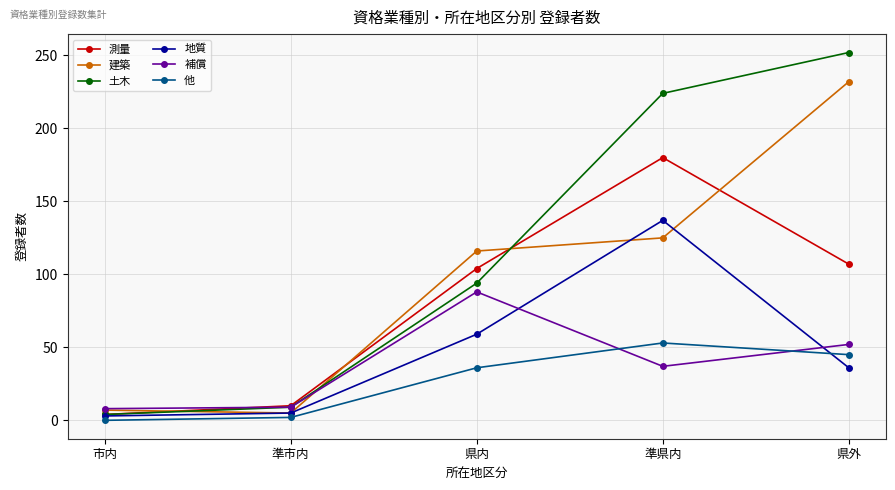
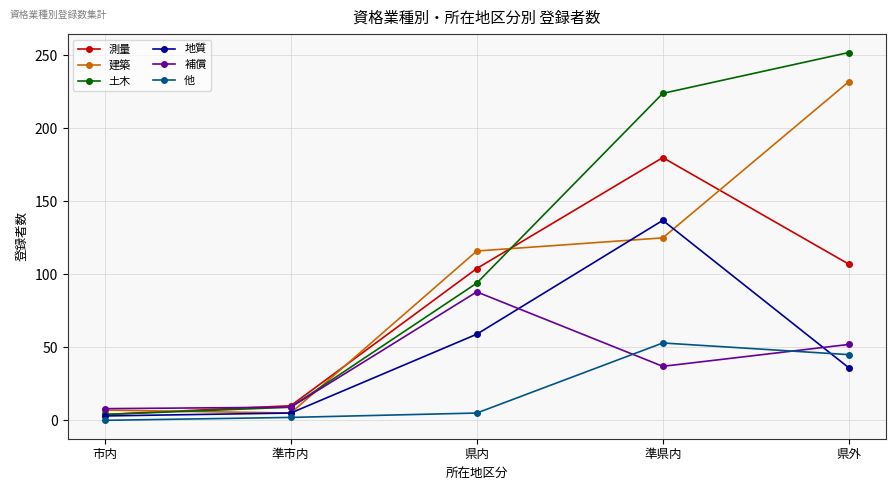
他, 県内: 36 -> 5
